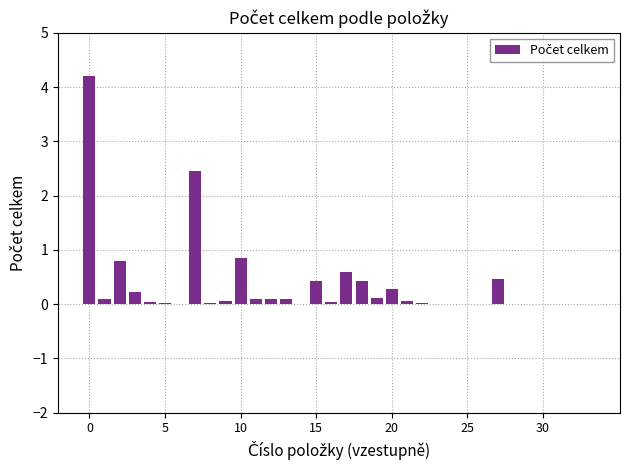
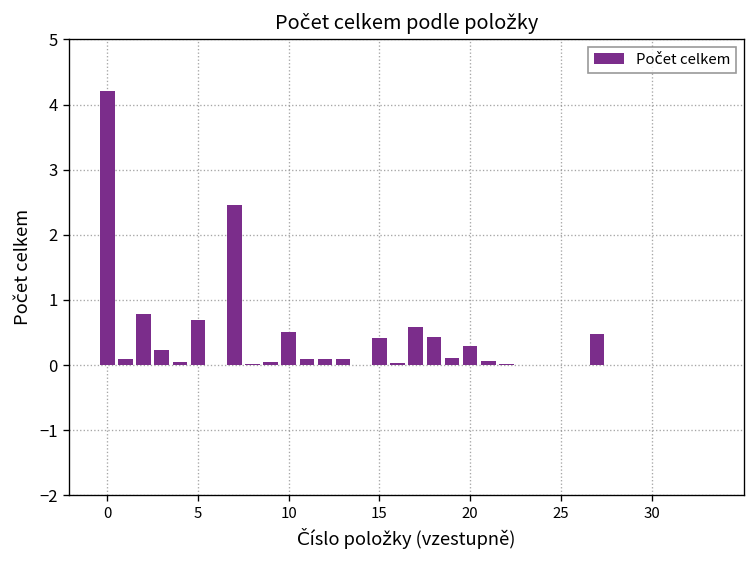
5: 0.0 -> 0.7
10: 0.9 -> 0.5
